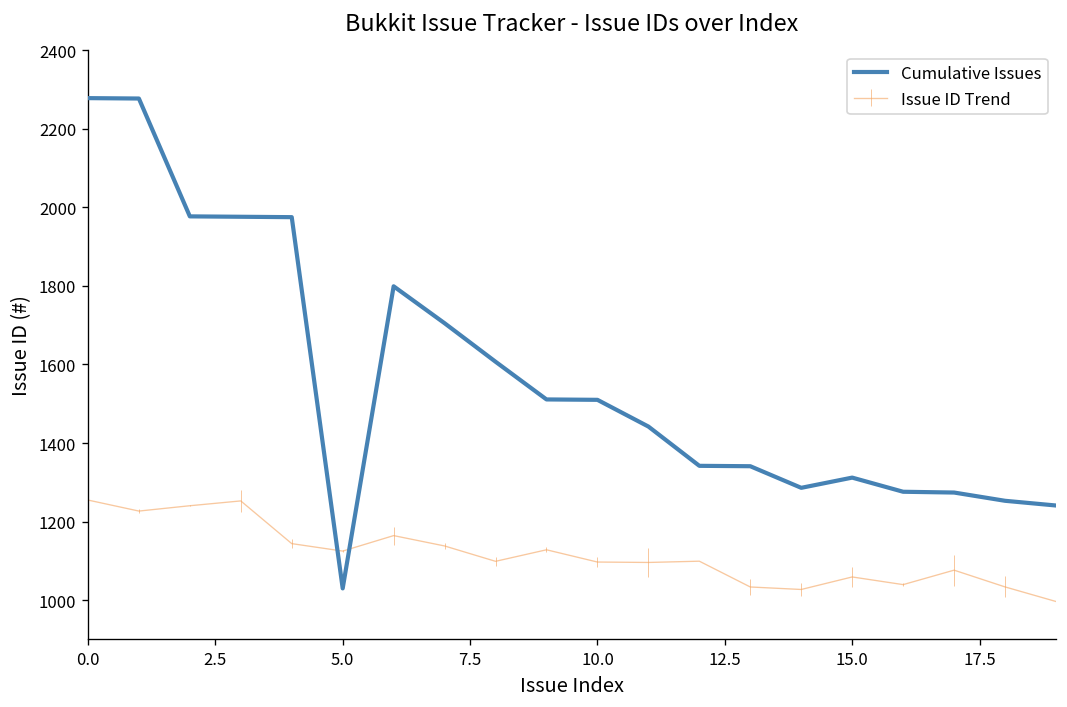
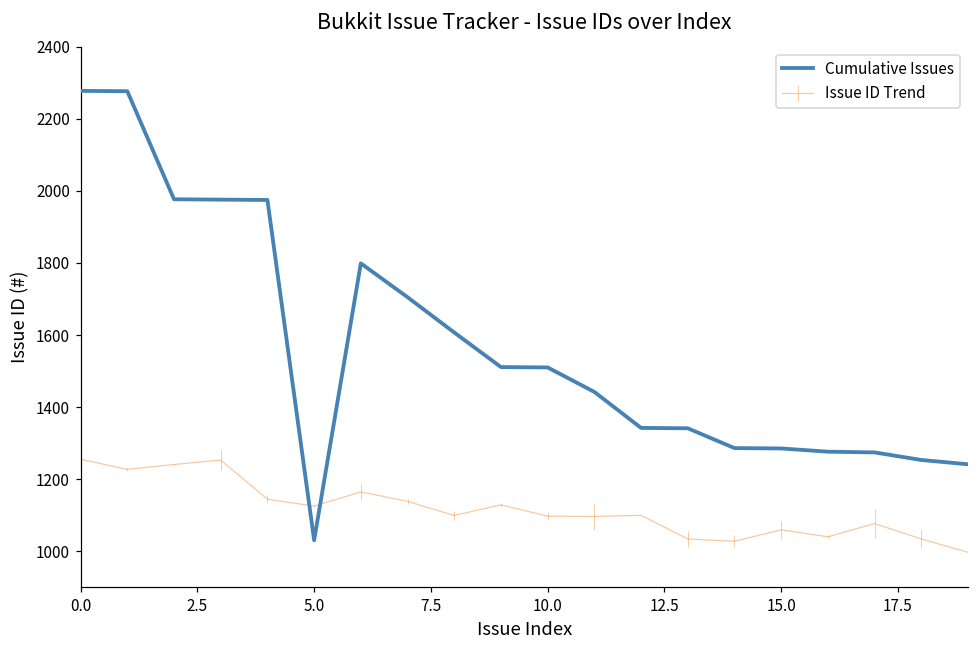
Cumulative Issues, 15.0: 1310 -> 1290
